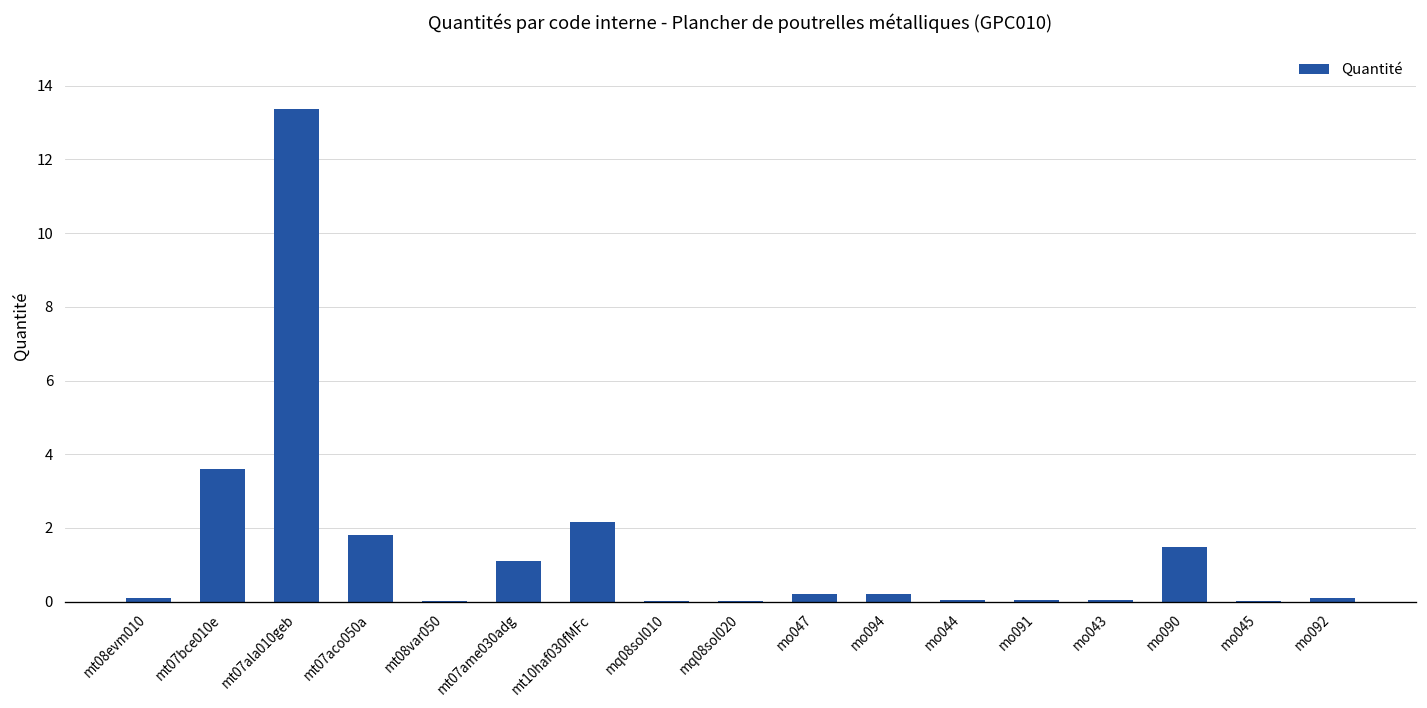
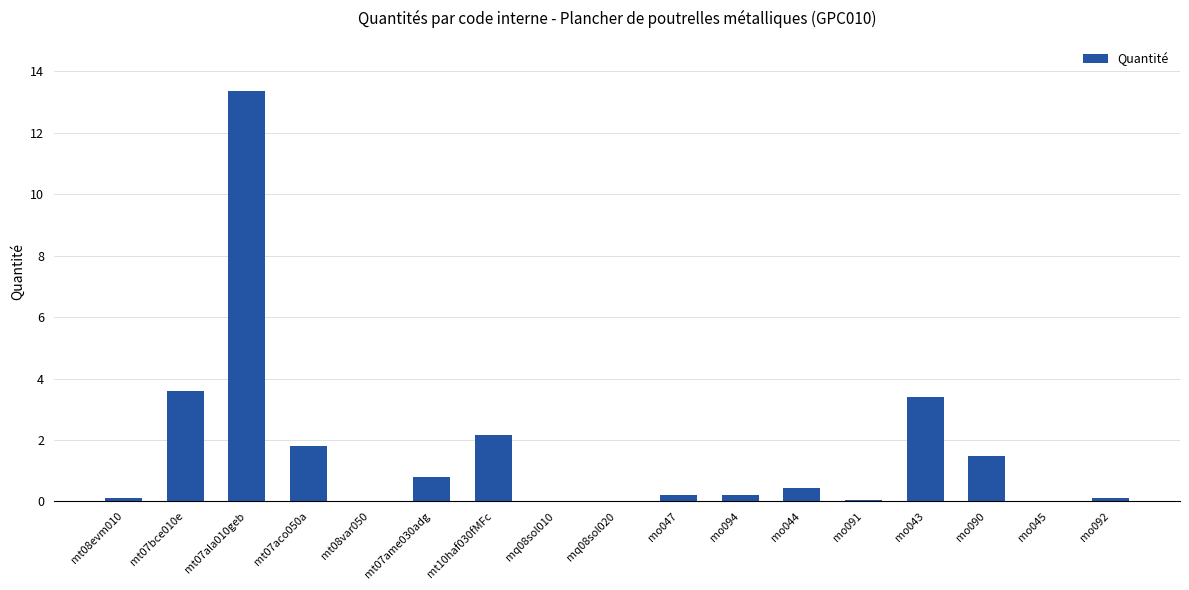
mt07ame030adg: 1.1 -> 0.8
mo044: 0.1 -> 0.4
mo043: 0.0 -> 3.4
